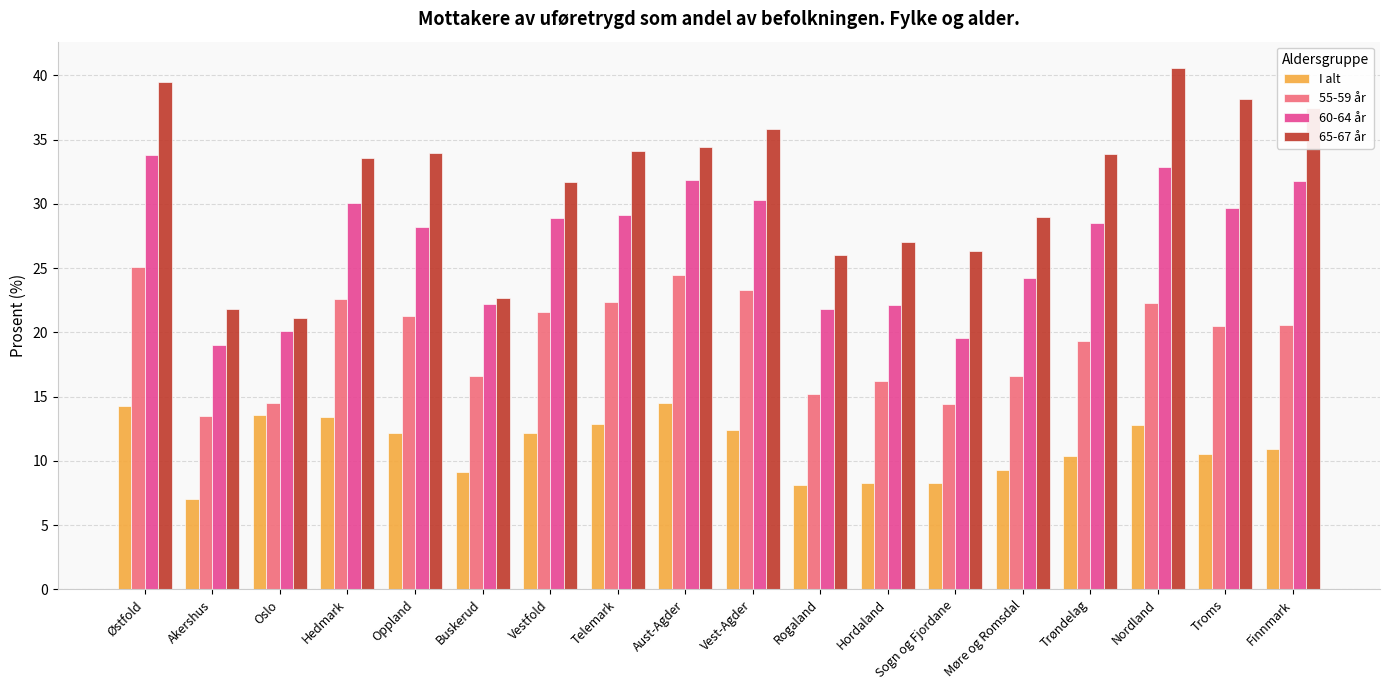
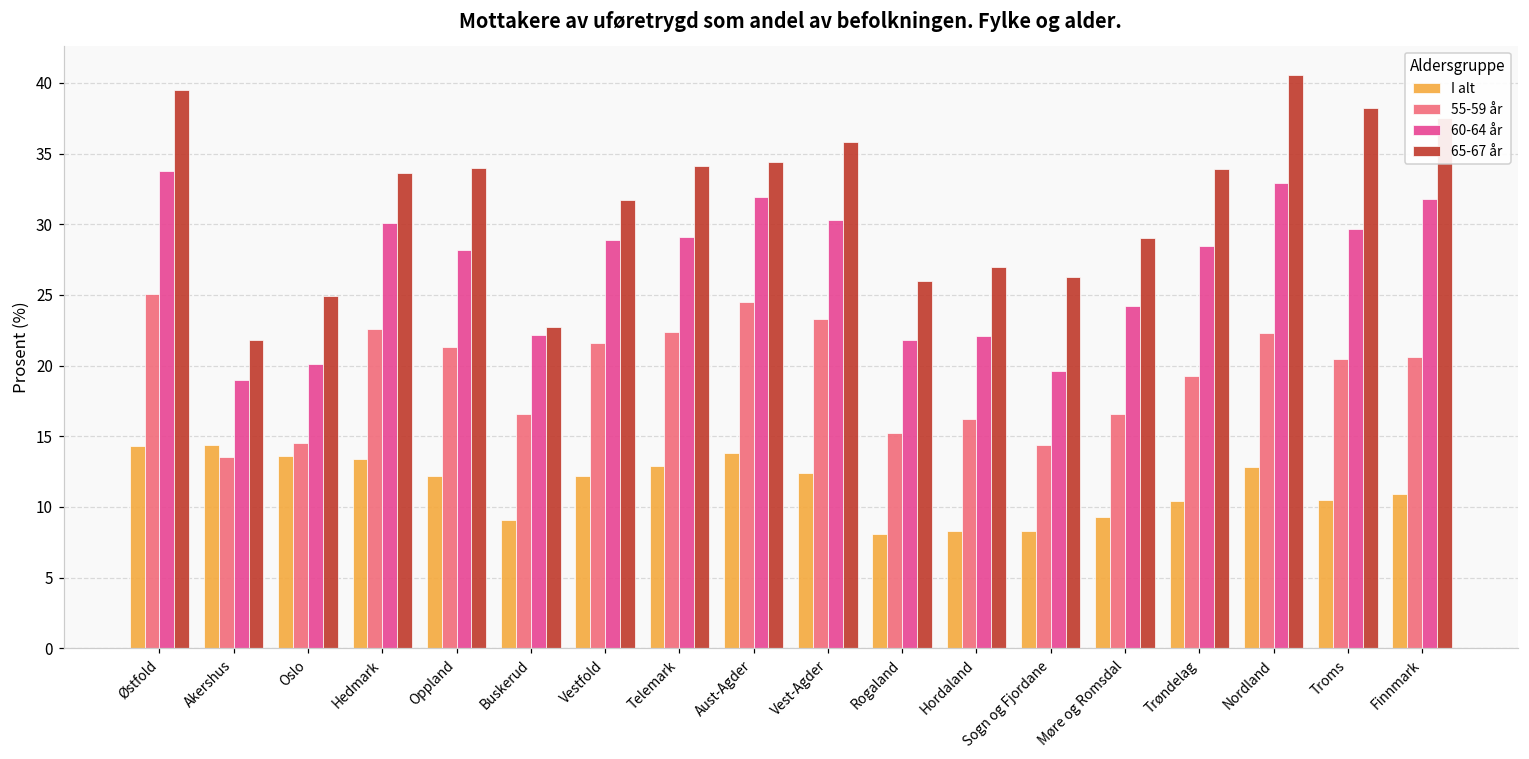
I alt, Akershus: 7.0 -> 14.4
65-67 år, Oslo: 21.1 -> 24.9
I alt, Aust-Agder: 14.5 -> 13.8
